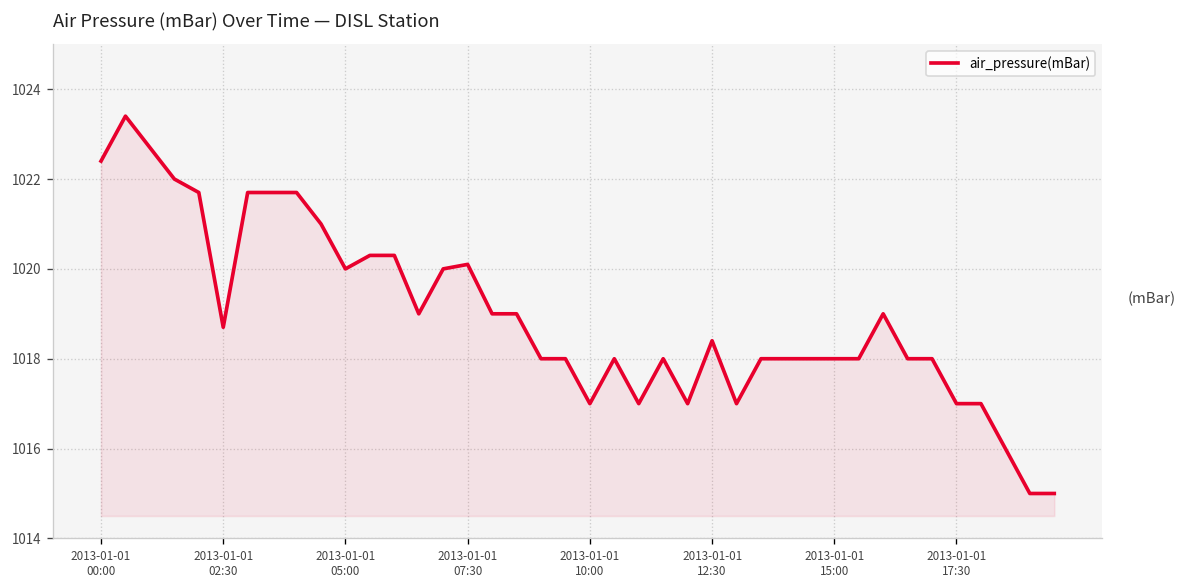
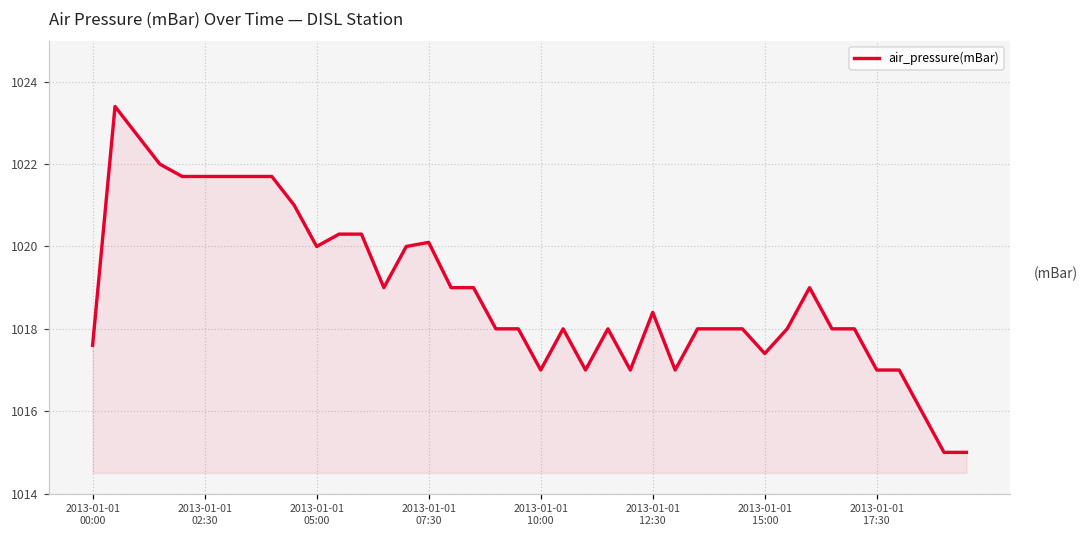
2013-01-01 00:00: 1022.4 -> 1017.6
2013-01-01 02:30: 1018.7 -> 1021.7
2013-01-01 15:00: 1018.0 -> 1017.4
